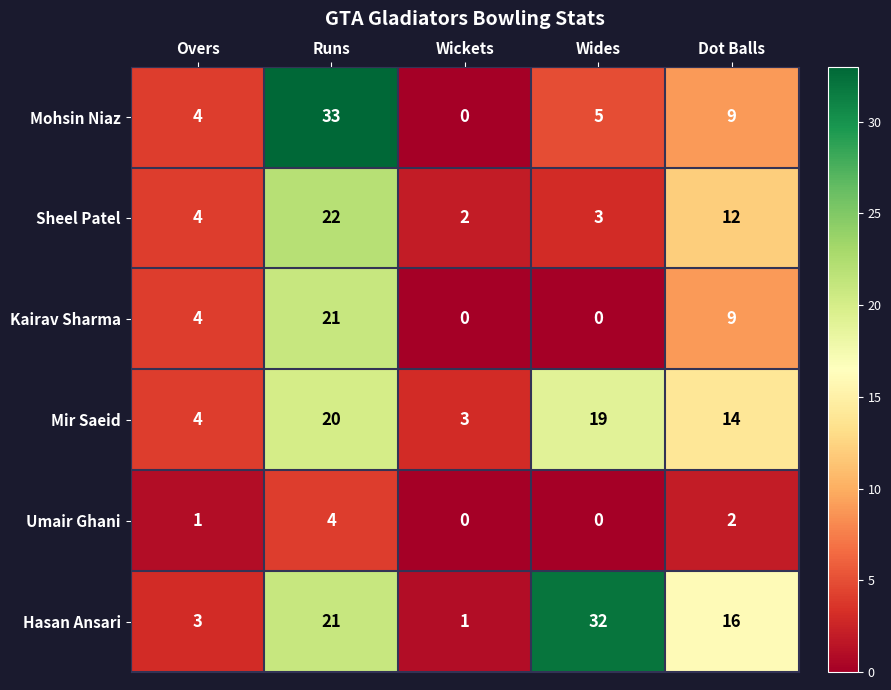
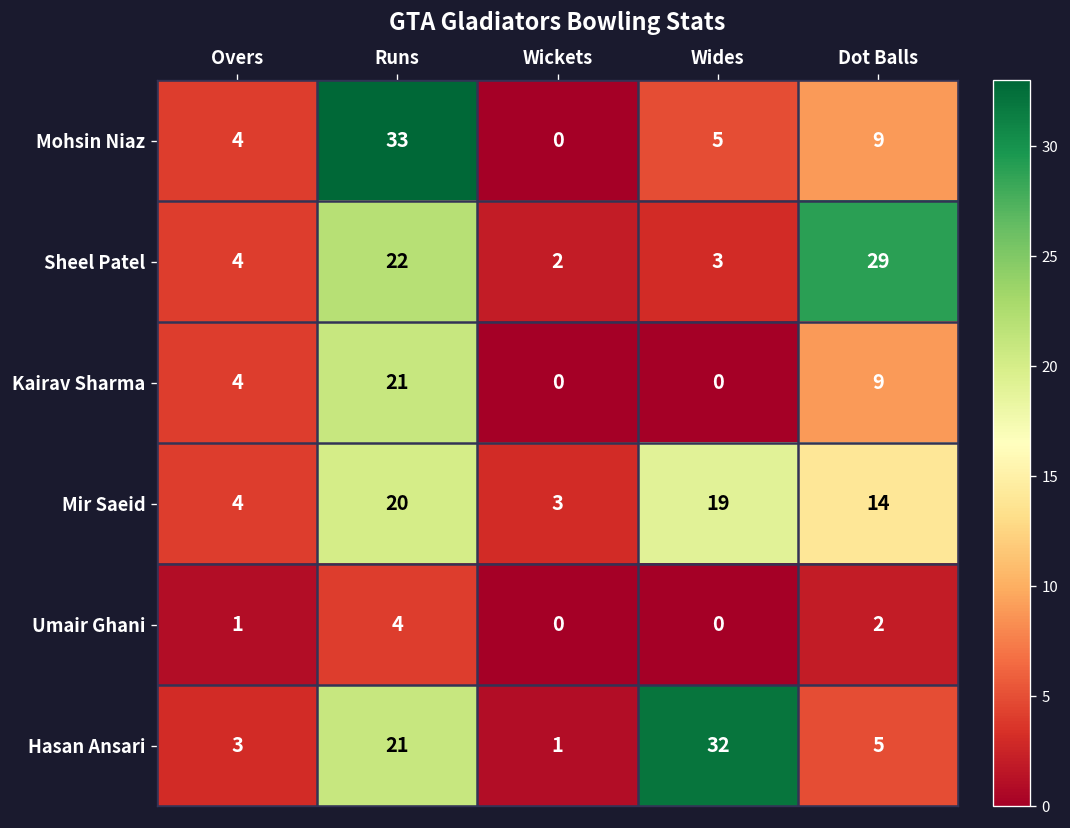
Sheel Patel, Dot Balls: 12 -> 29
Hasan Ansari, Dot Balls: 16 -> 5
